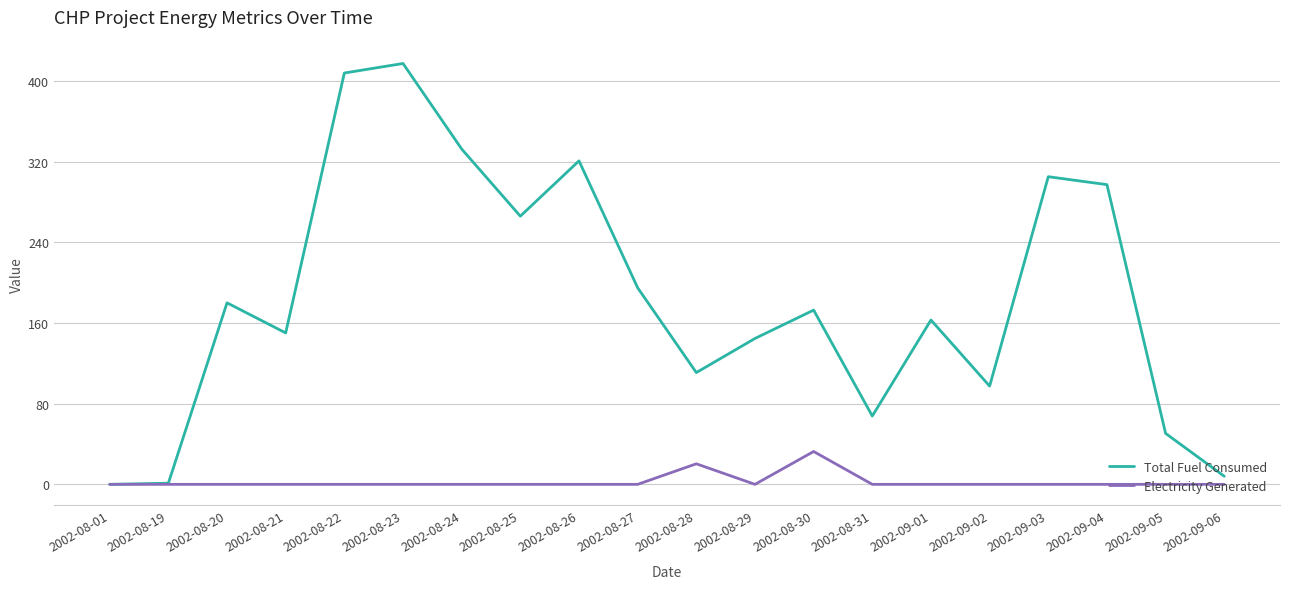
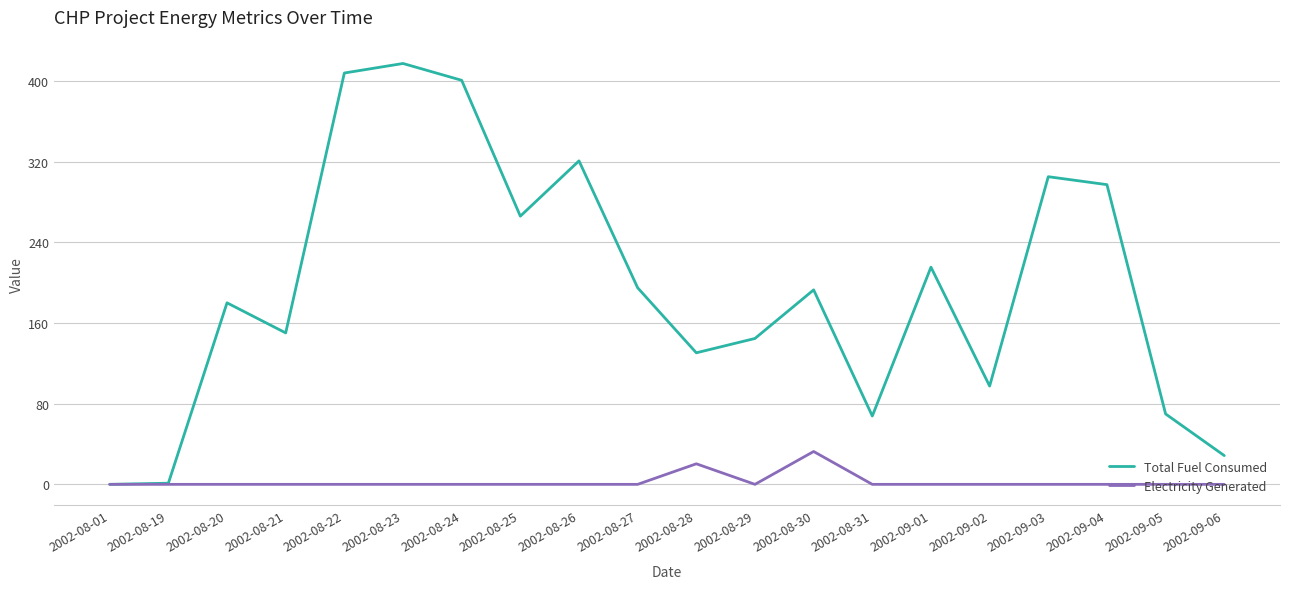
Total Fuel Consumed, 2002-08-24: 333 -> 401
Total Fuel Consumed, 2002-08-28: 111 -> 131
Total Fuel Consumed, 2002-08-30: 173 -> 193
Total Fuel Consumed, 2002-09-01: 163 -> 216
Total Fuel Consumed, 2002-09-05: 51 -> 70
Total Fuel Consumed, 2002-09-06: 8 -> 29
